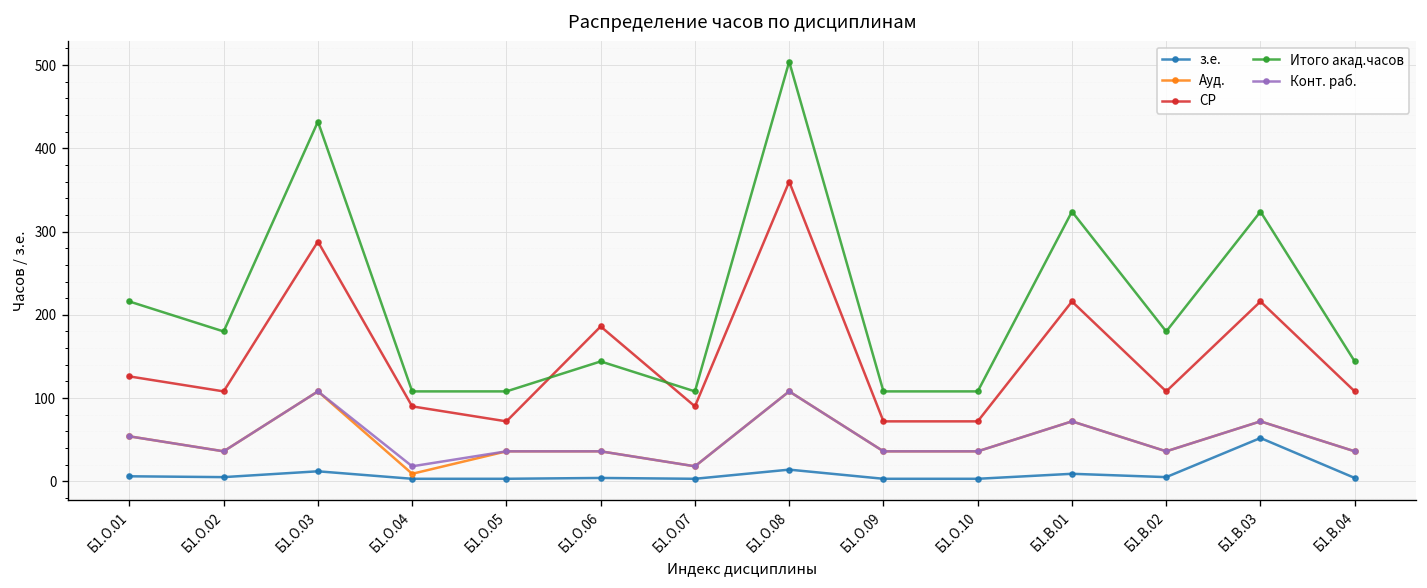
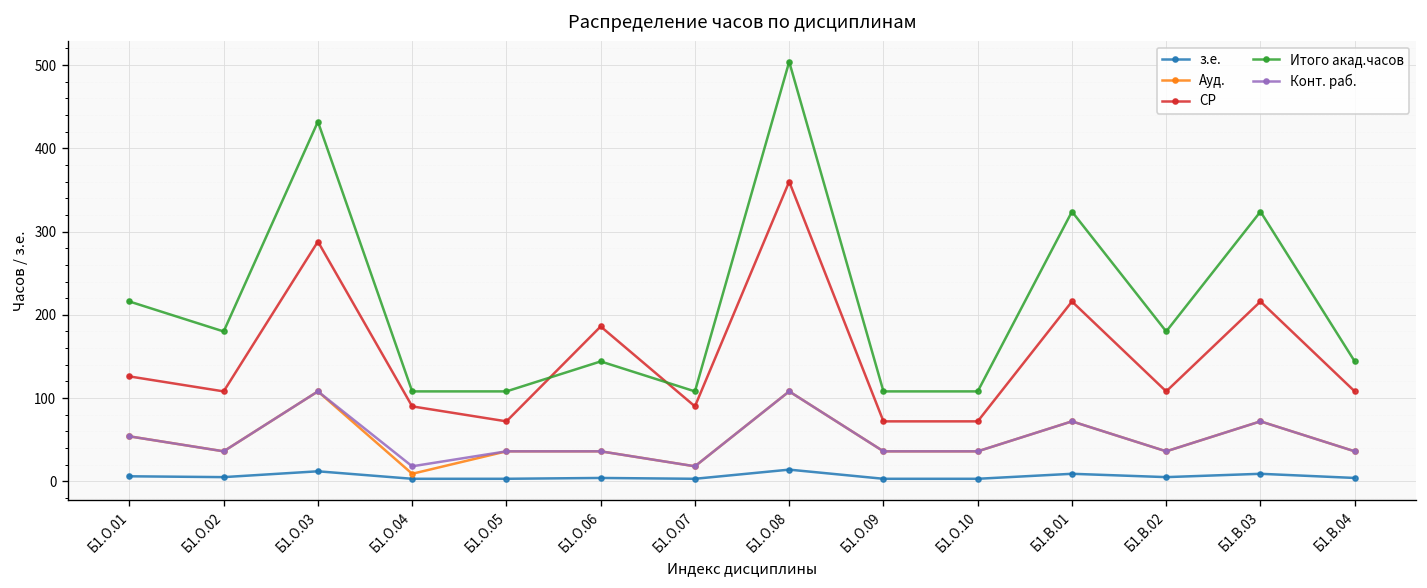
з.е., Б1.В.03: 50 -> 10
